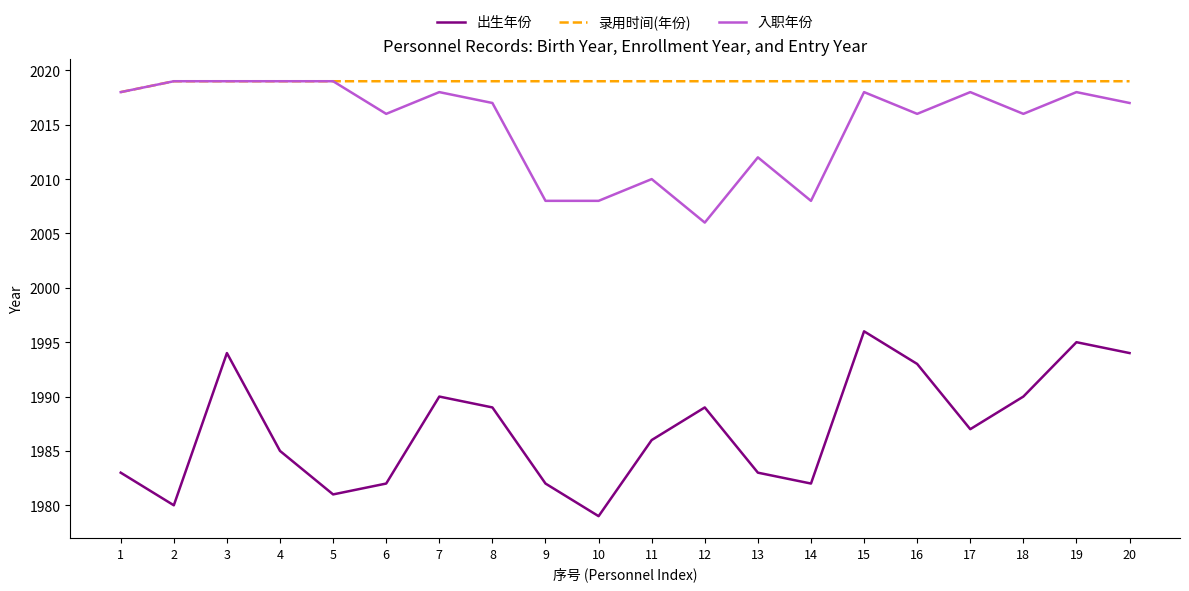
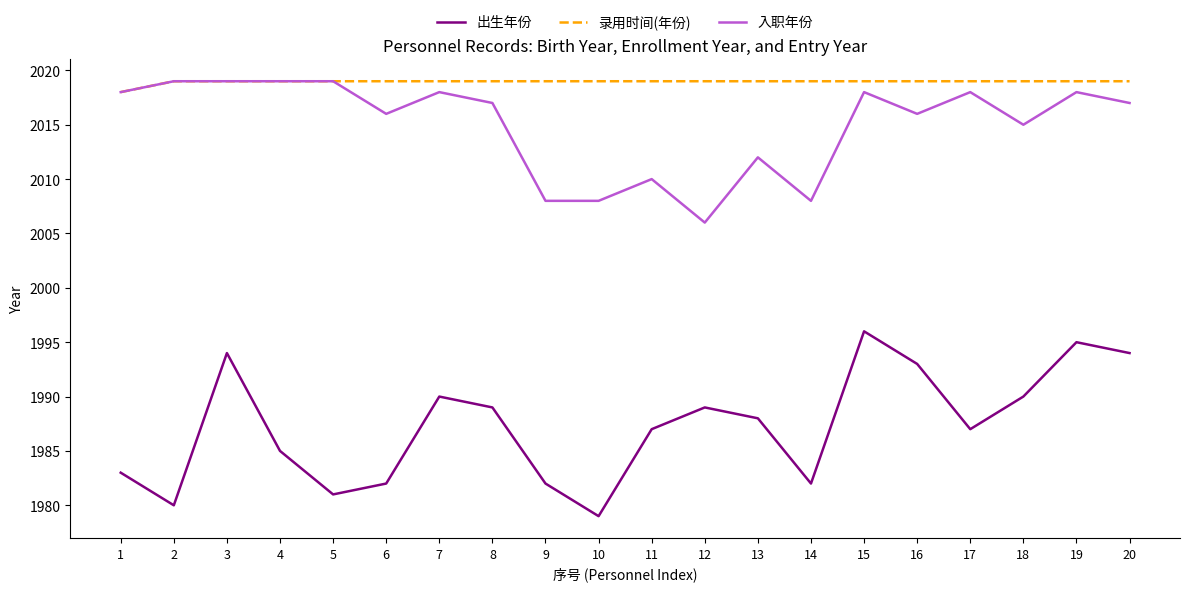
出生年份, 11: 1986 -> 1987
出生年份, 13: 1983 -> 1988
入职年份, 18: 2016 -> 2015
